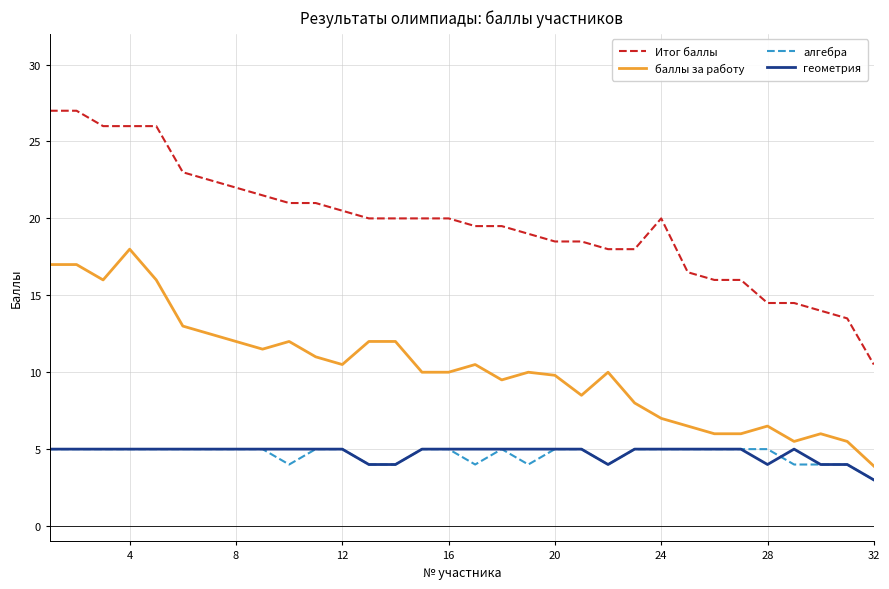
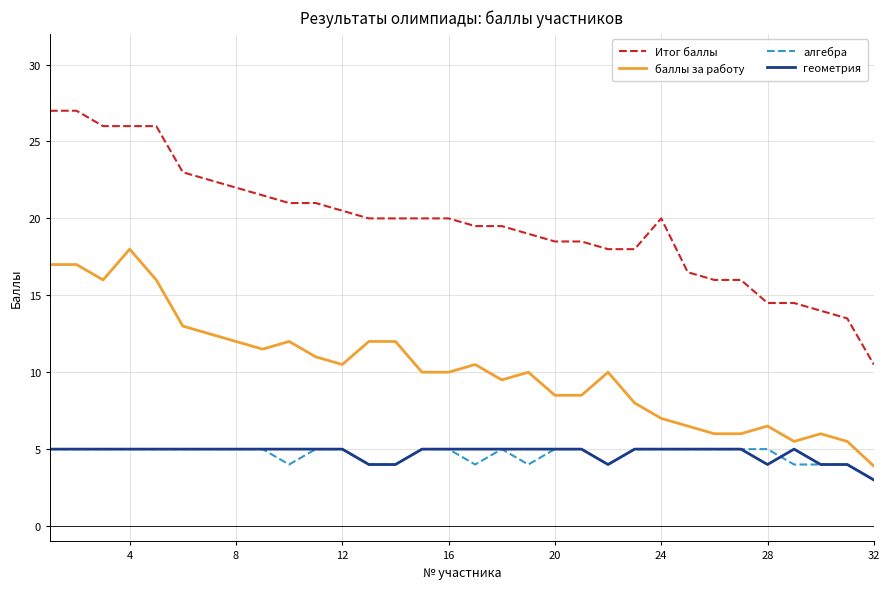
баллы за работу, 20: 9.8 -> 8.5
